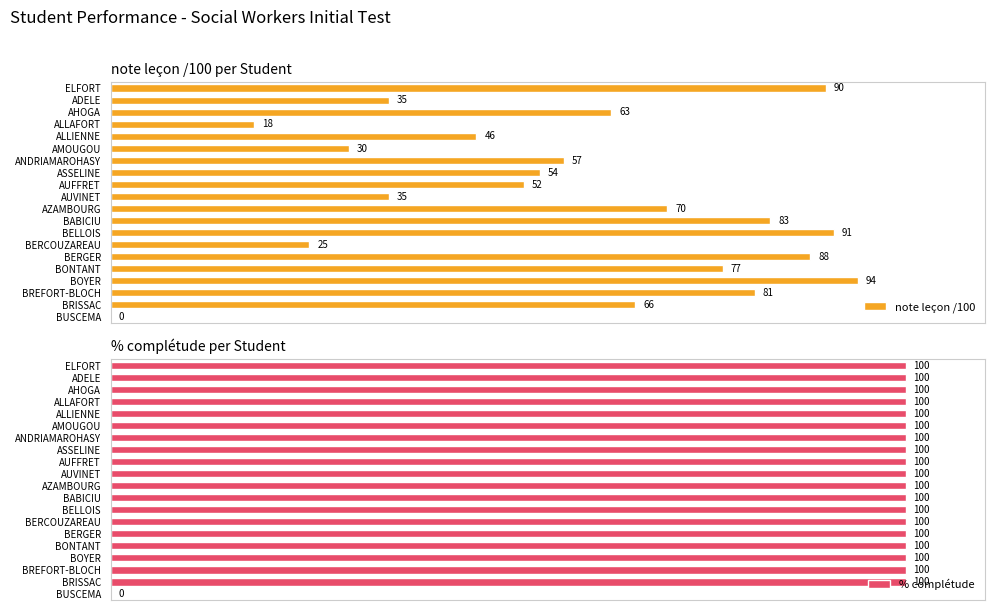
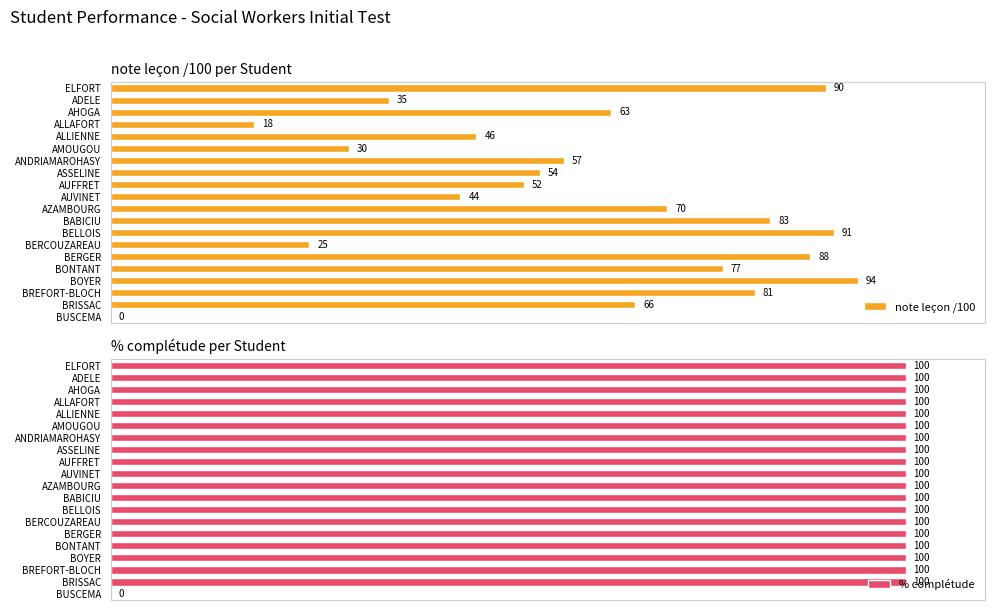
note leçon /100 per Student, AUVINET: 35 -> 44
